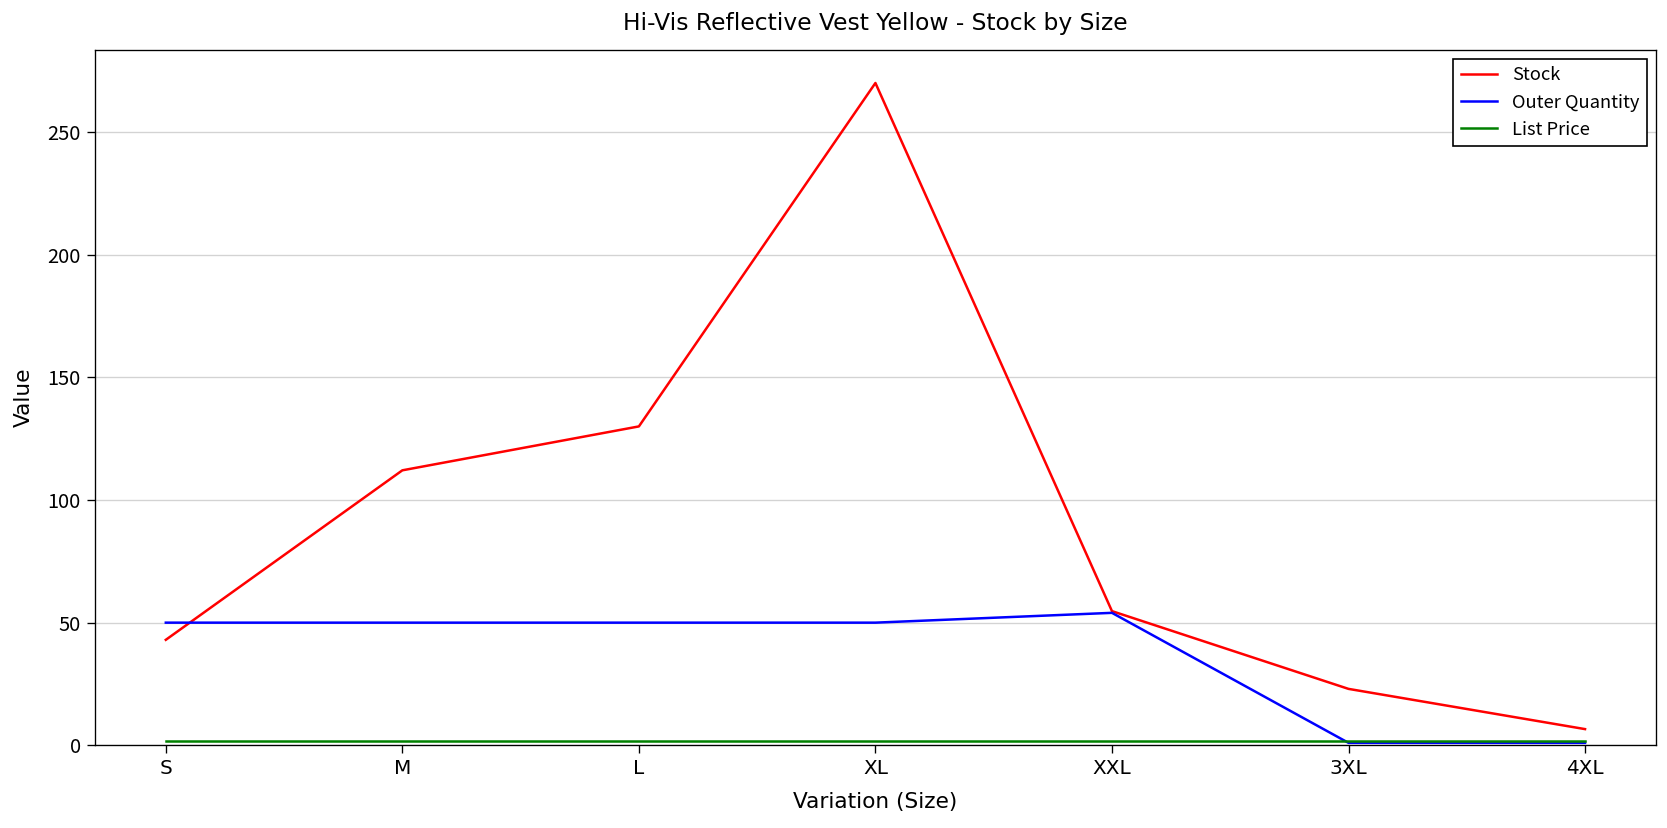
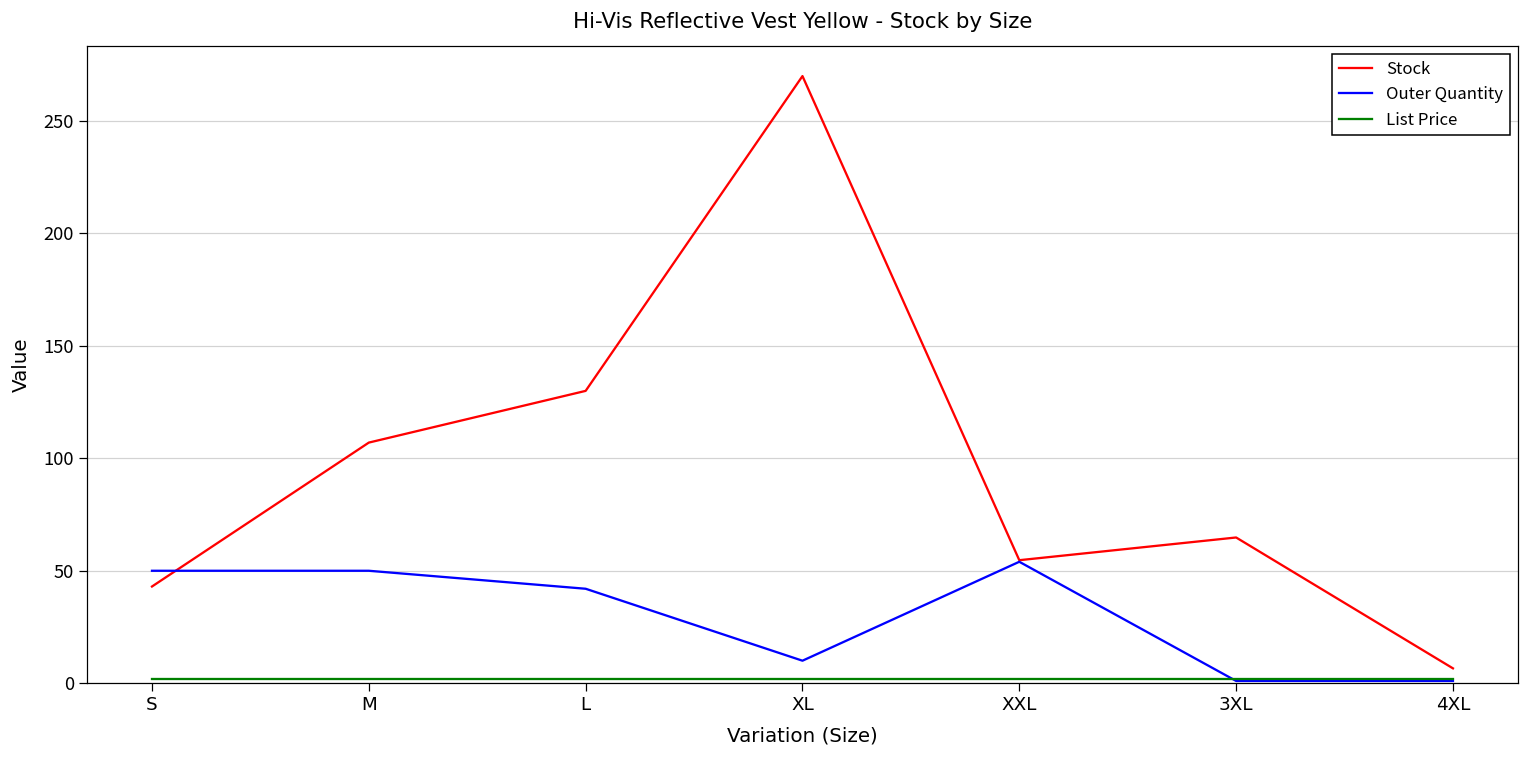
Stock, M: 112 -> 107
Outer Quantity, L: 50 -> 42
Outer Quantity, XL: 50 -> 10
Stock, 3XL: 23 -> 65
